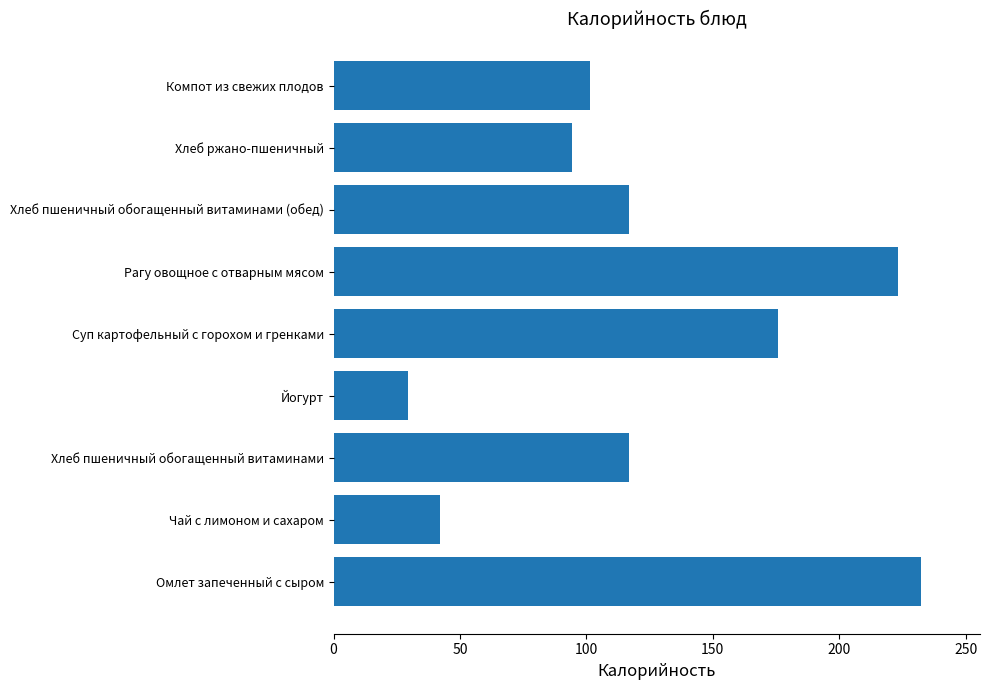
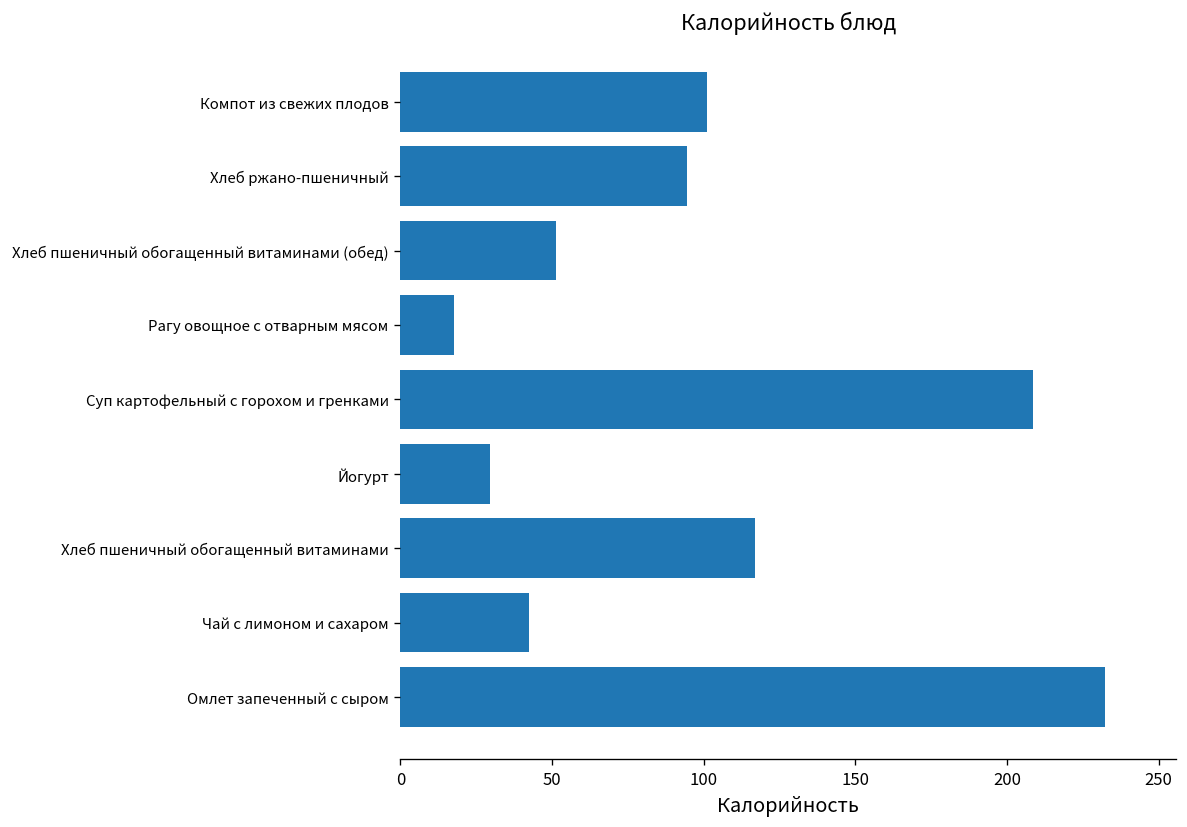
Хлеб пшеничный обогащенный витаминами (обед): 117 -> 51
Рагу овощное с отварным мясом: 223 -> 18
Суп картофельный с горохом и гренками: 176 -> 208
